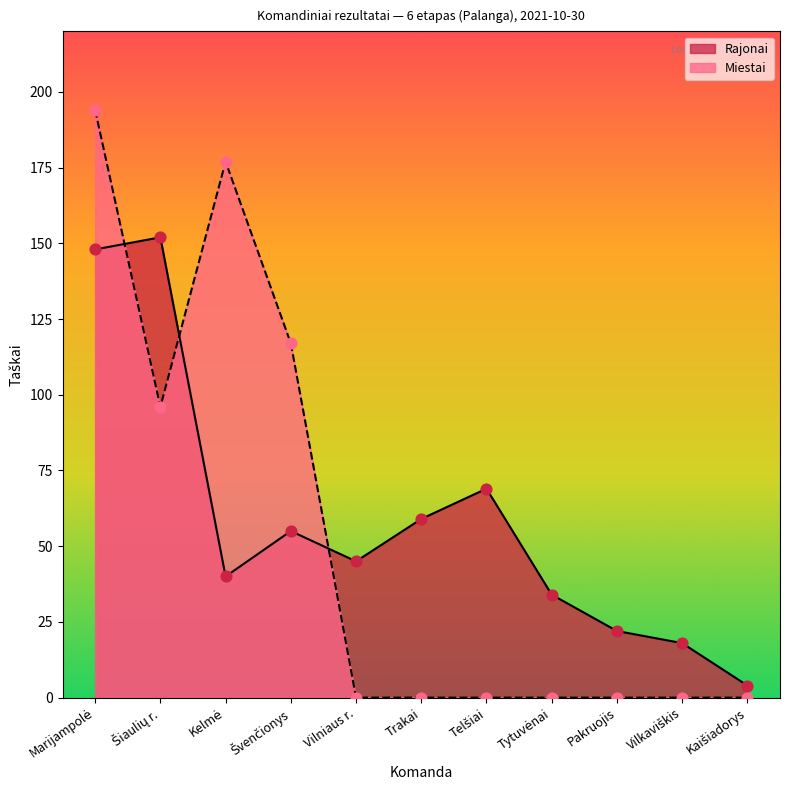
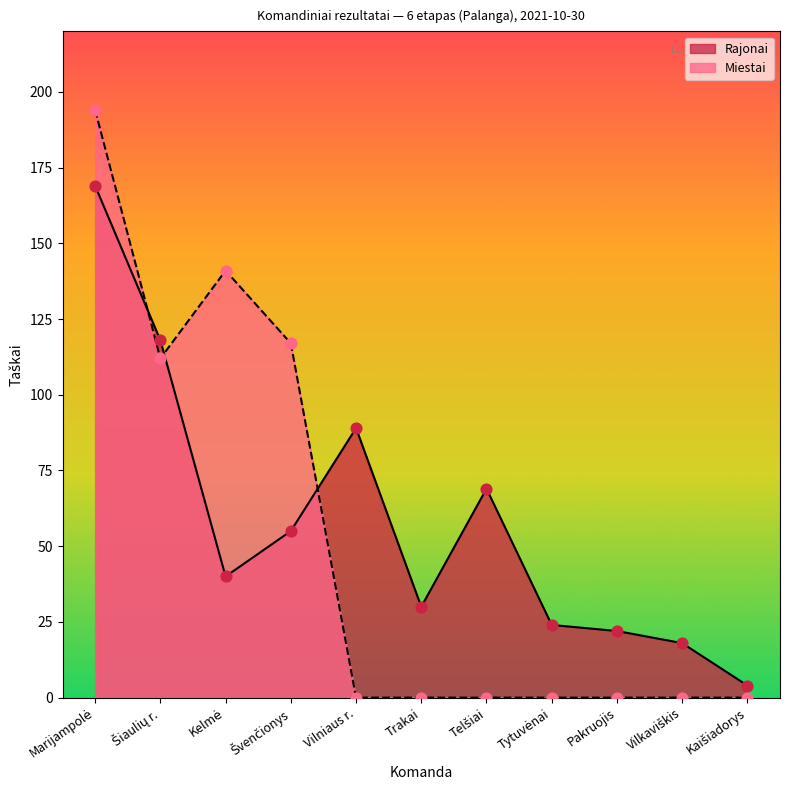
Rajonai, Marijampolė: 148 -> 169
Rajonai, Šiaulių r.: 152 -> 118
Miestai, Šiaulių r.: 96 -> 112
Miestai, Kelmė: 177 -> 141
Rajonai, Vilniaus r.: 45 -> 89
Rajonai, Trakai: 59 -> 30
Rajonai, Tytuvėnai: 34 -> 24
